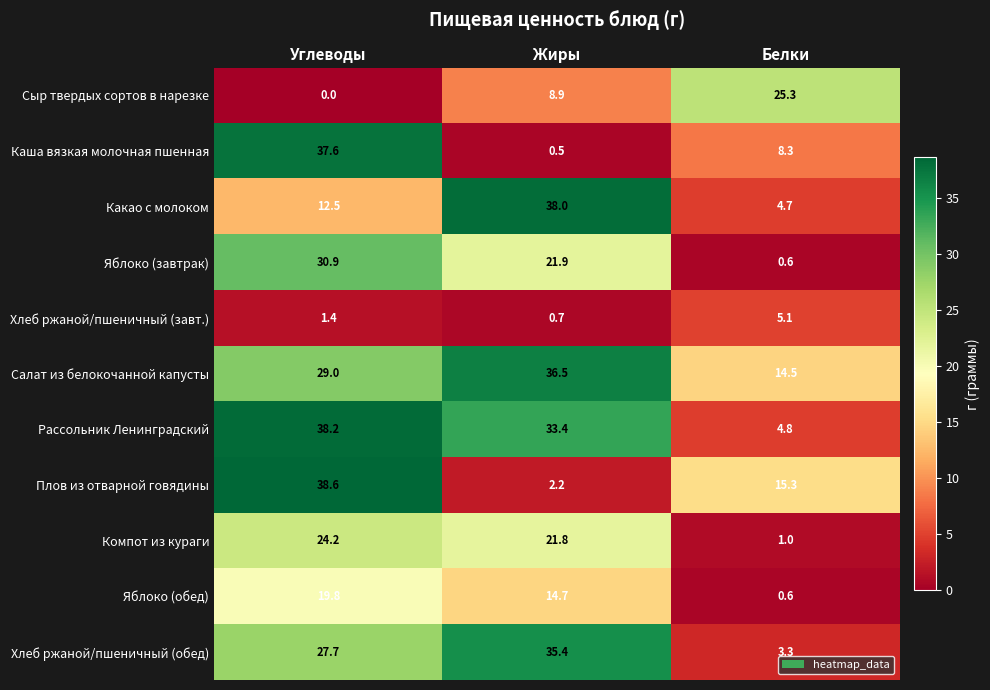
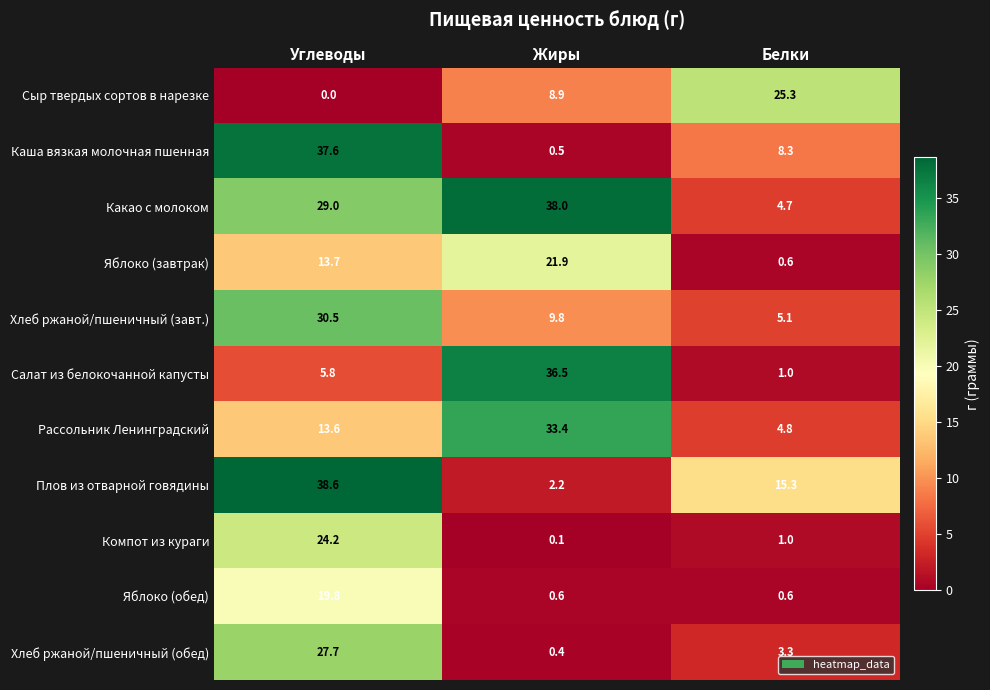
Какао с молоком, Углеводы: 12.5 -> 29.0
Яблоко (завтрак), Углеводы: 30.9 -> 13.7
Хлеб ржаной/пшеничный (завт.), Углеводы: 1.4 -> 30.5
Хлеб ржаной/пшеничный (завт.), Жиры: 0.7 -> 9.8
Салат из белокочанной капусты, Углеводы: 29.0 -> 5.8
Салат из белокочанной капусты, Белки: 14.5 -> 1.0
Рассольник Ленинградский, Углеводы: 38.2 -> 13.6
Компот из кураги, Жиры: 21.8 -> 0.1
Яблоко (обед), Жиры: 14.7 -> 0.6
Хлеб ржаной/пшеничный (обед), Жиры: 35.4 -> 0.4
